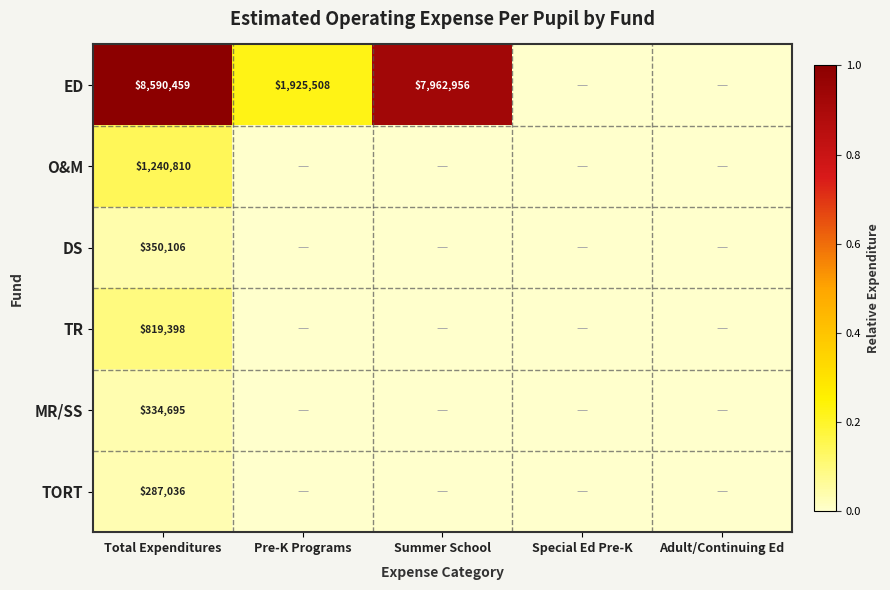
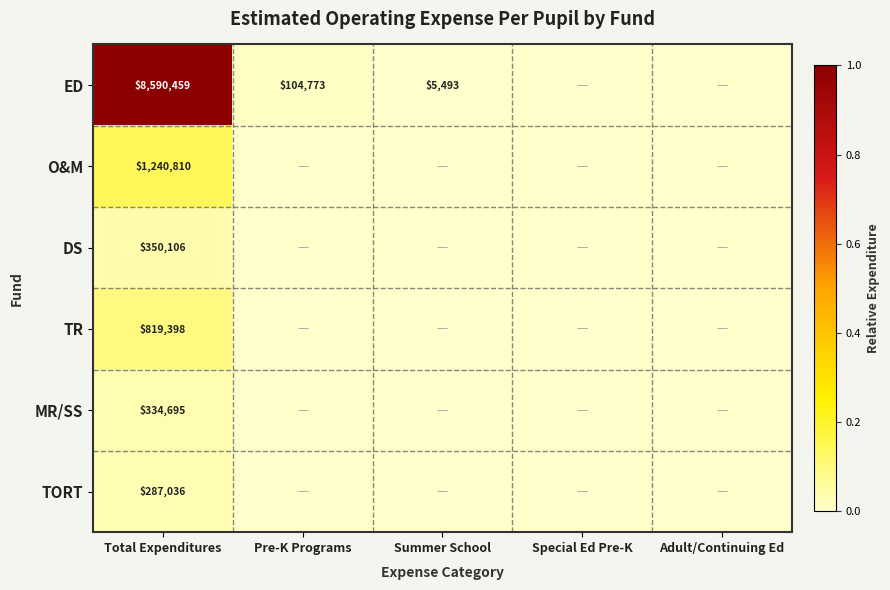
ED, Pre-K Programs: $1,925,508 -> $104,773
ED, Summer School: $7,962,956 -> $5,493
